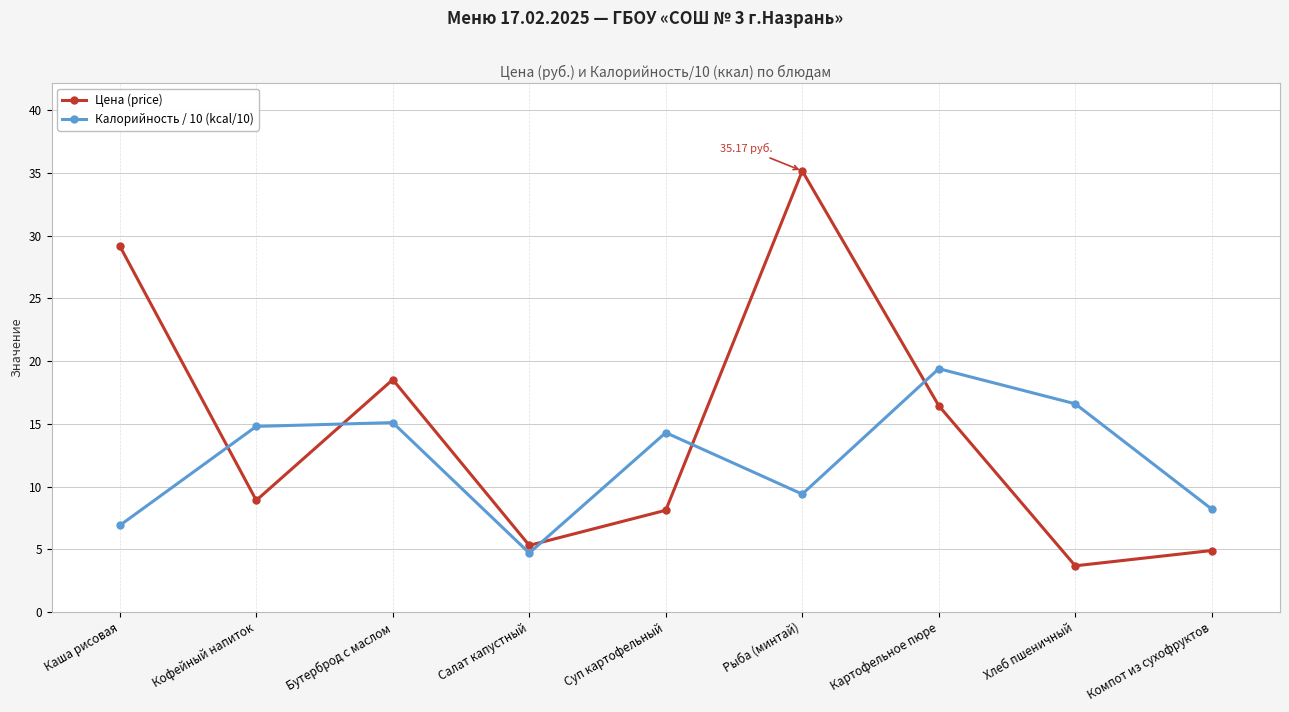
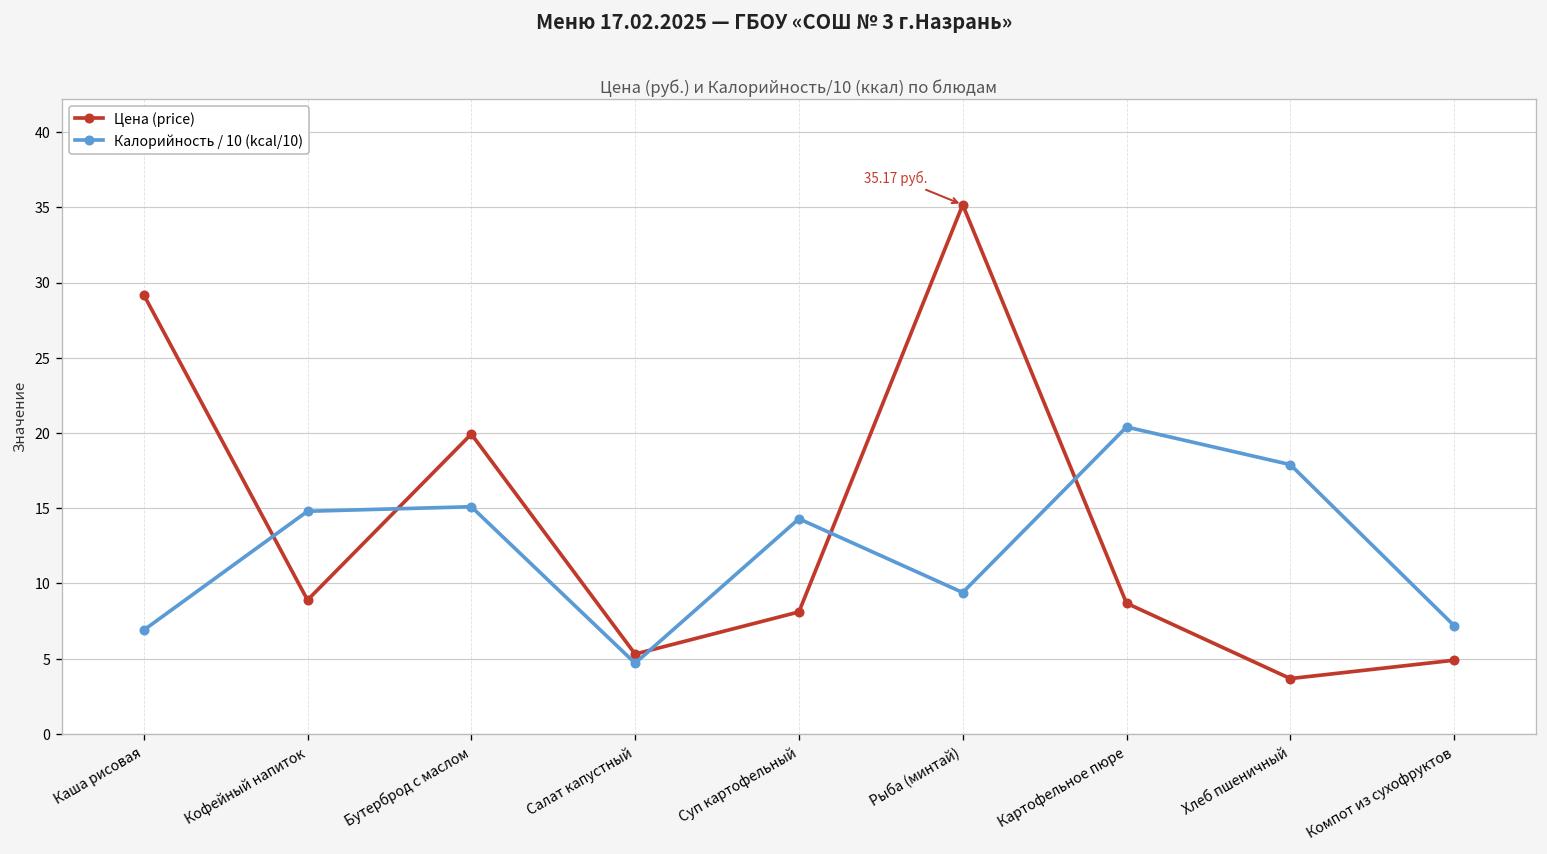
Цена (price), Бутерброд с маслом: 18.5 -> 19.9
Цена (price), Картофельное пюре: 16.5 -> 8.7
Калорийность / 10 (kcal/10), Картофельное пюре: 19.4 -> 20.4
Калорийность / 10 (kcal/10), Хлеб пшеничный: 16.6 -> 17.9
Калорийность / 10 (kcal/10), Компот из сухофруктов: 8.2 -> 7.2
